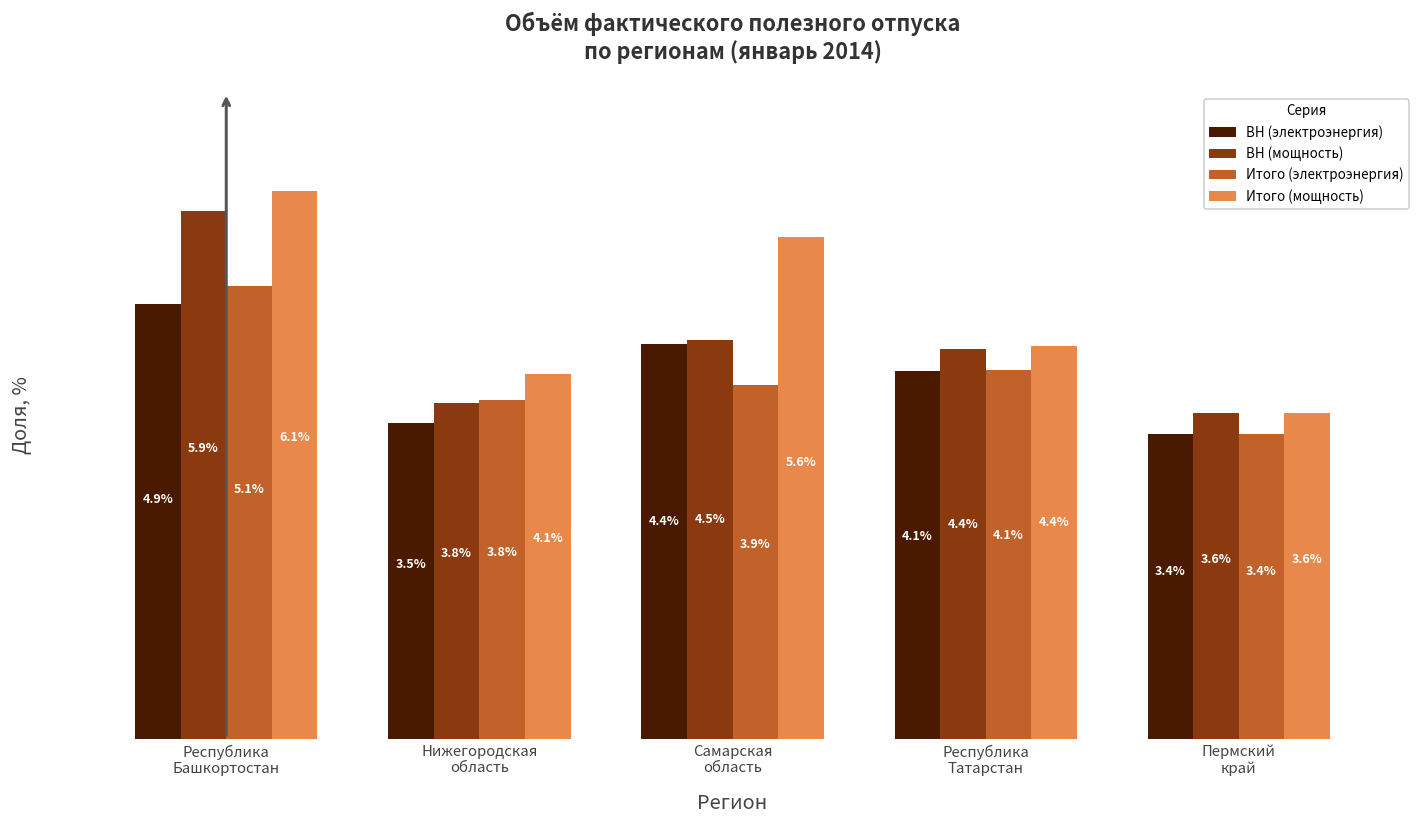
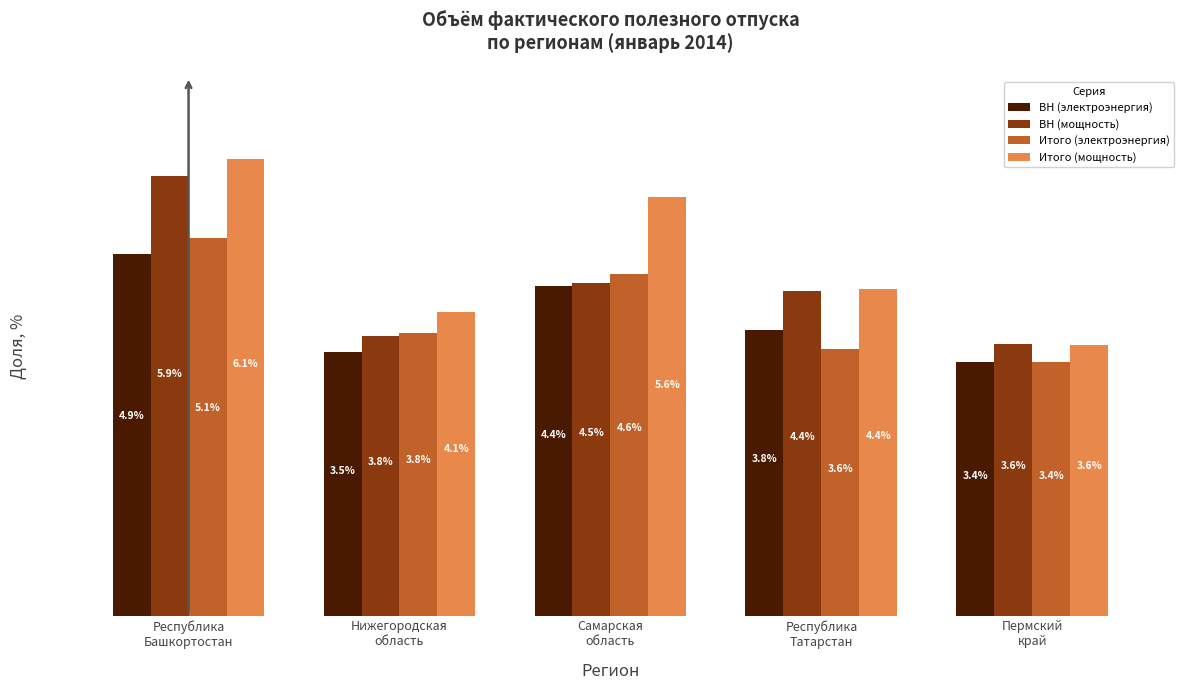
Итого (электроэнергия), Самарская область: 3.9% -> 4.6%
ВН (электроэнергия), Республика Татарстан: 4.1% -> 3.8%
Итого (электроэнергия), Республика Татарстан: 4.1% -> 3.6%
